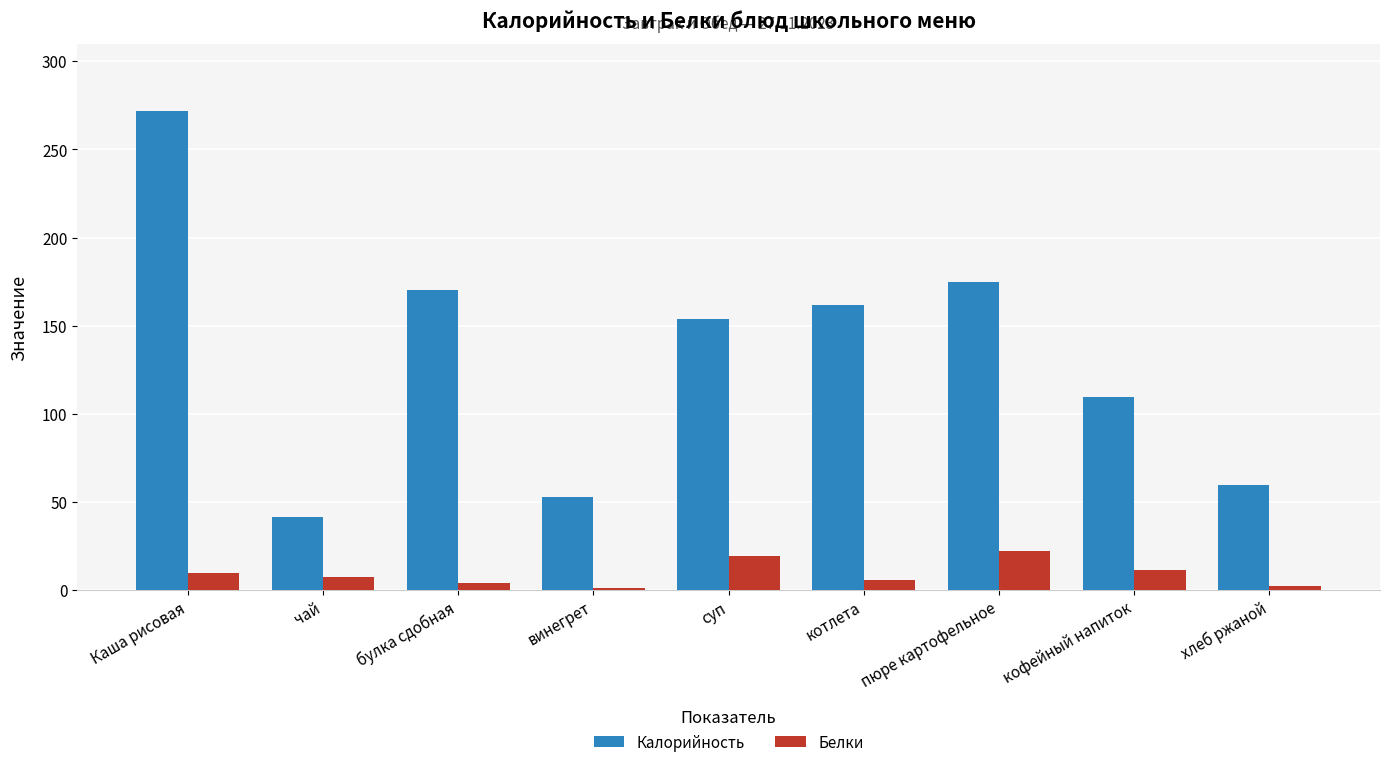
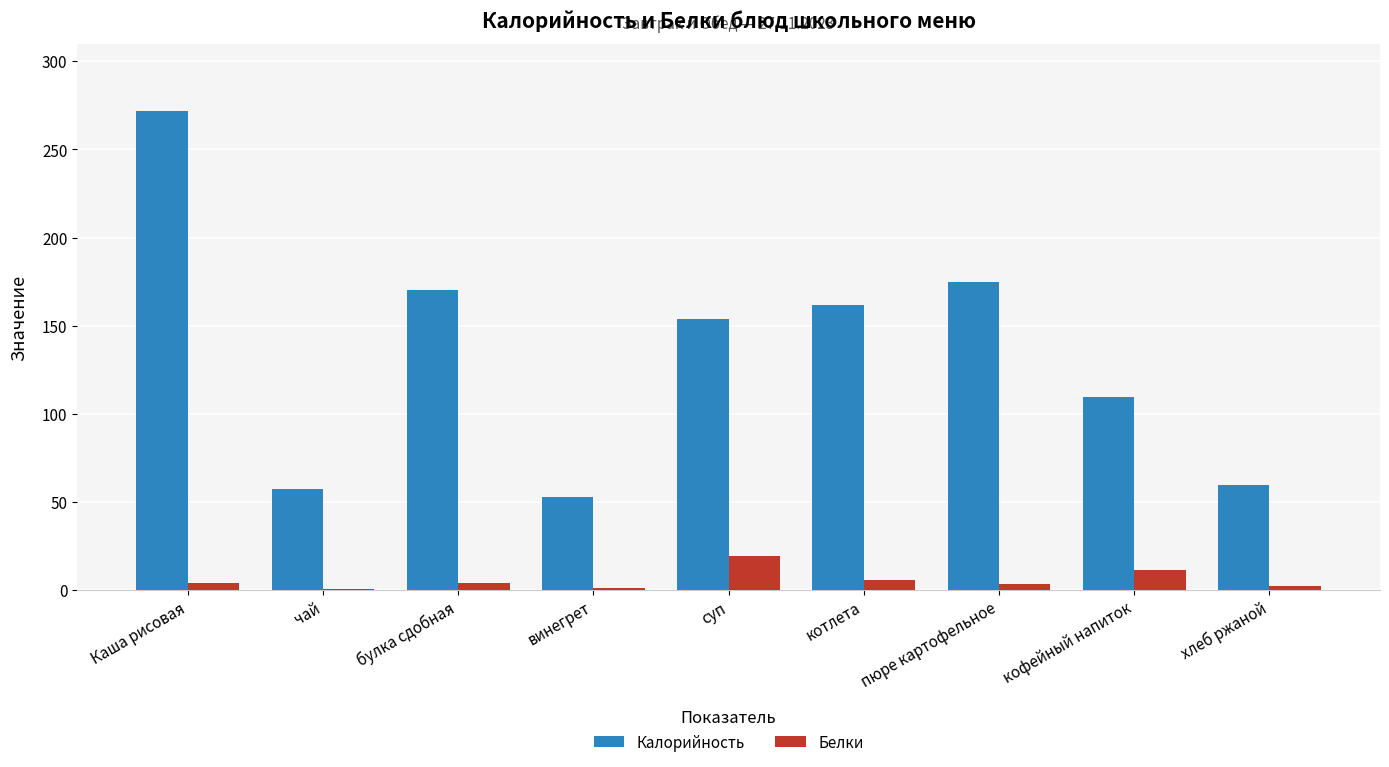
Белки, Каша рисовая: 9 -> 4
Калорийность, чай: 42 -> 58
Белки, чай: 7 -> 1
Белки, пюре картофельное: 22 -> 3
